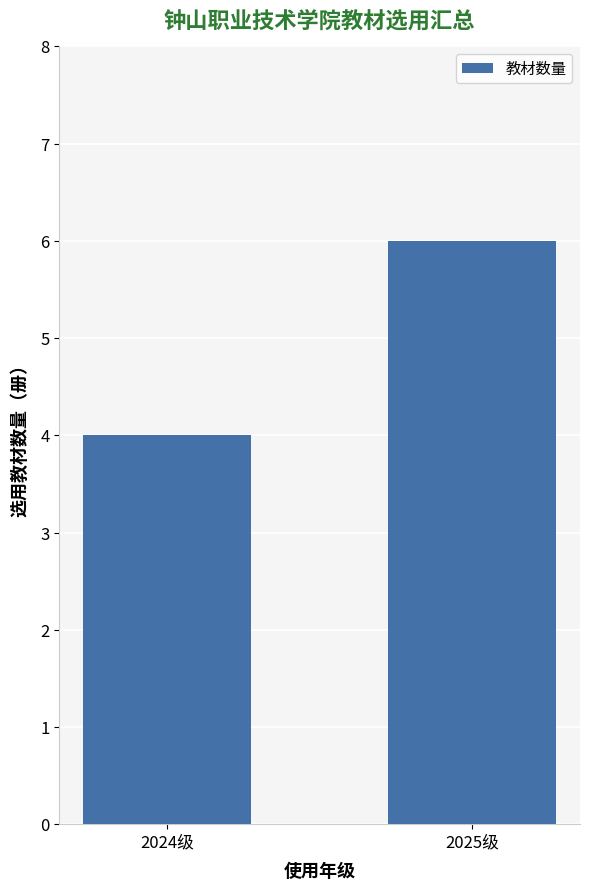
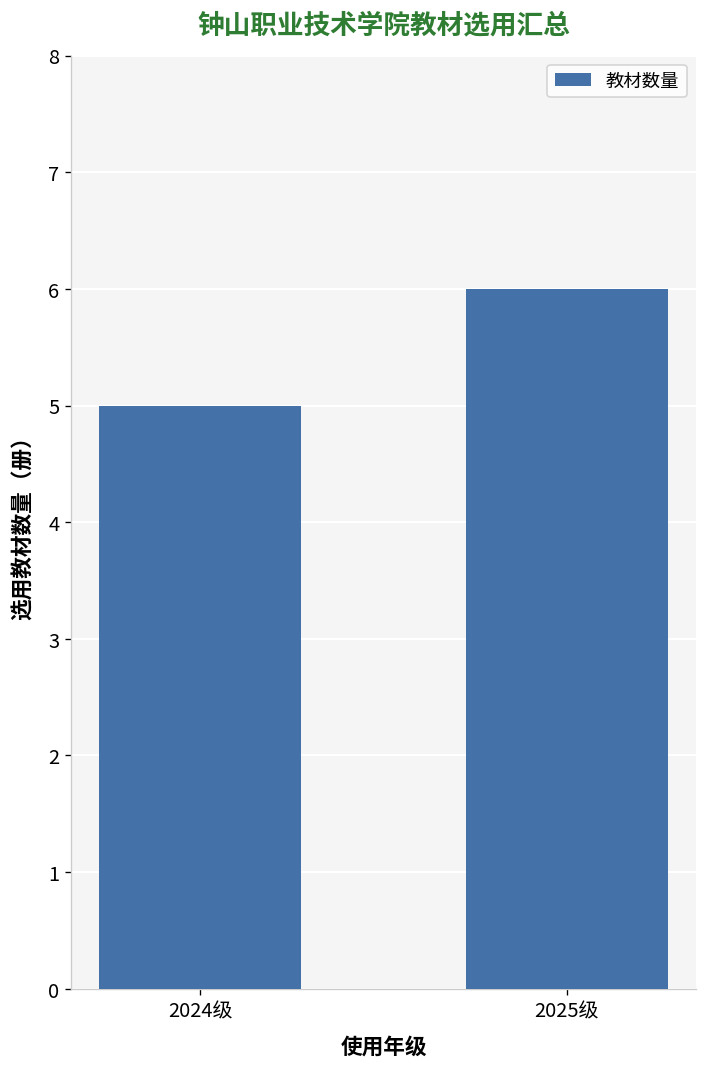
2024级: 4 -> 5
